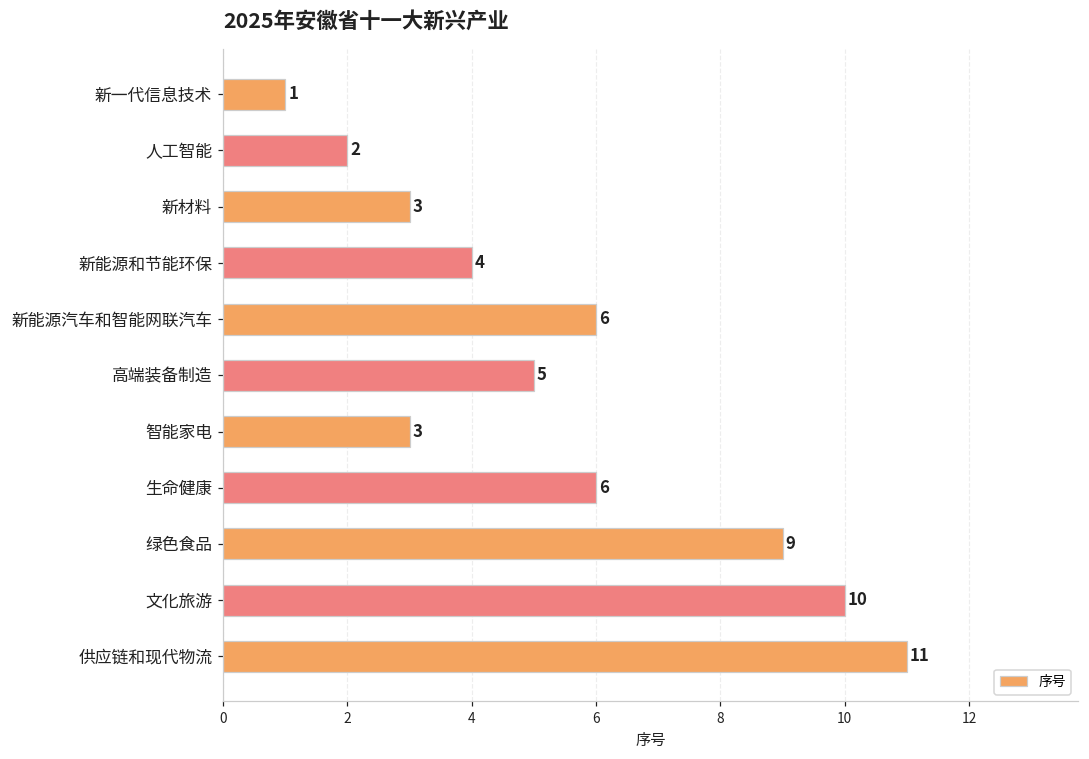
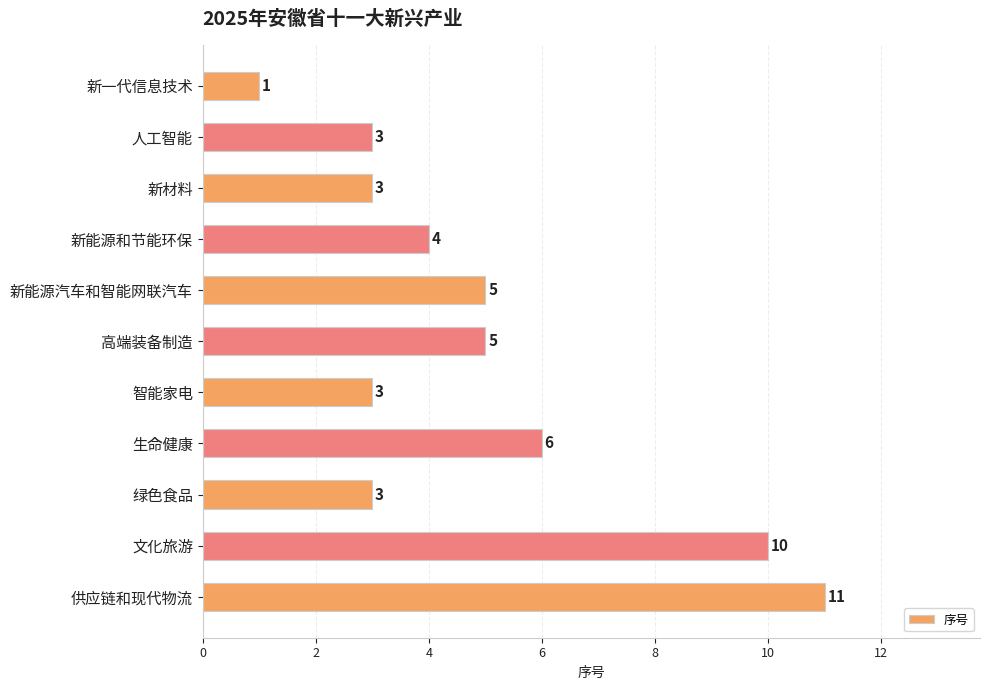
人工智能: 2 -> 3
新能源汽车和智能网联汽车: 6 -> 5
绿色食品: 9 -> 3
